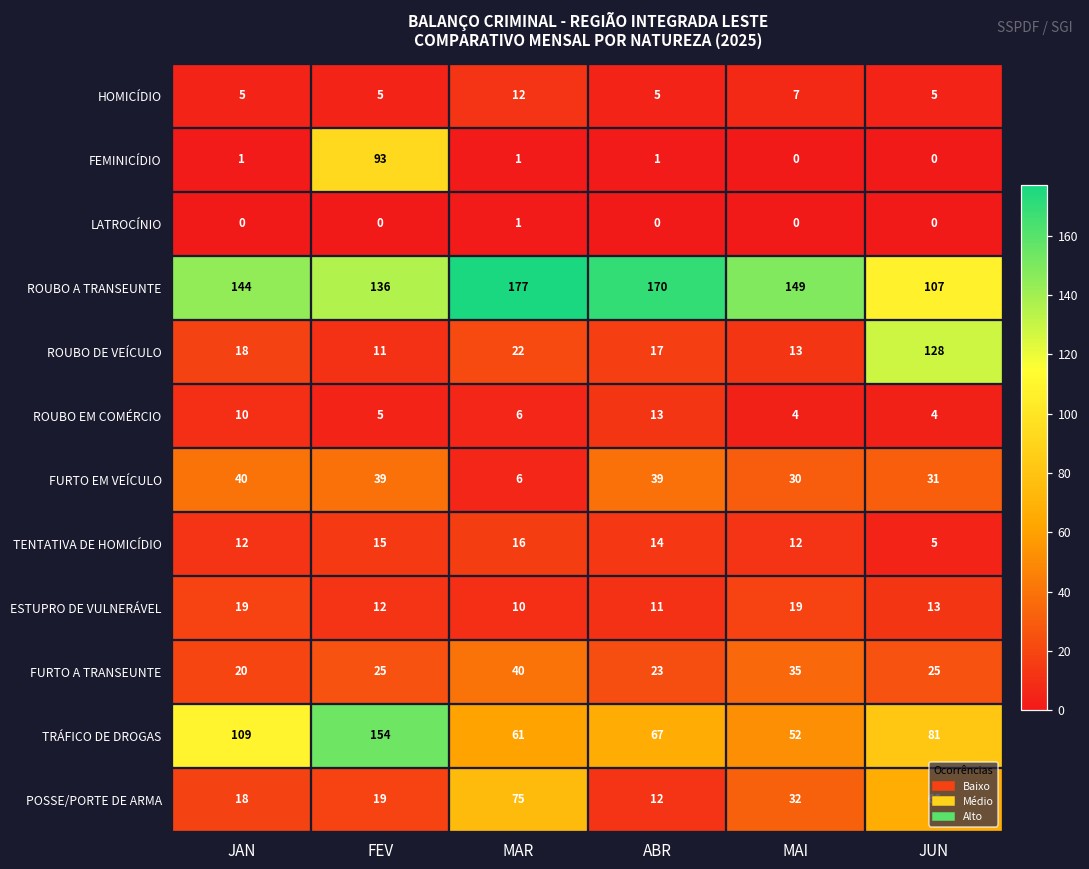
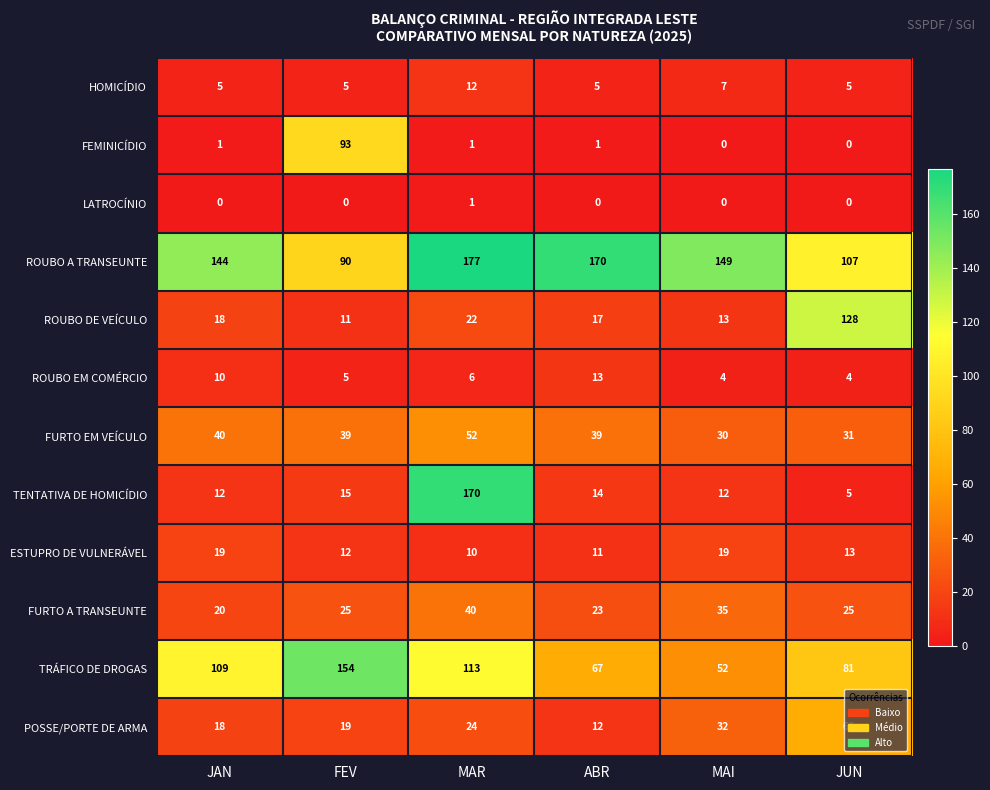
ROUBO A TRANSEUNTE, FEV: 136 -> 90
FURTO EM VEÍCULO, MAR: 6 -> 52
TENTATIVA DE HOMICÍDIO, MAR: 16 -> 170
TRÁFICO DE DROGAS, MAR: 61 -> 113
POSSE/PORTE DE ARMA, MAR: 75 -> 24
